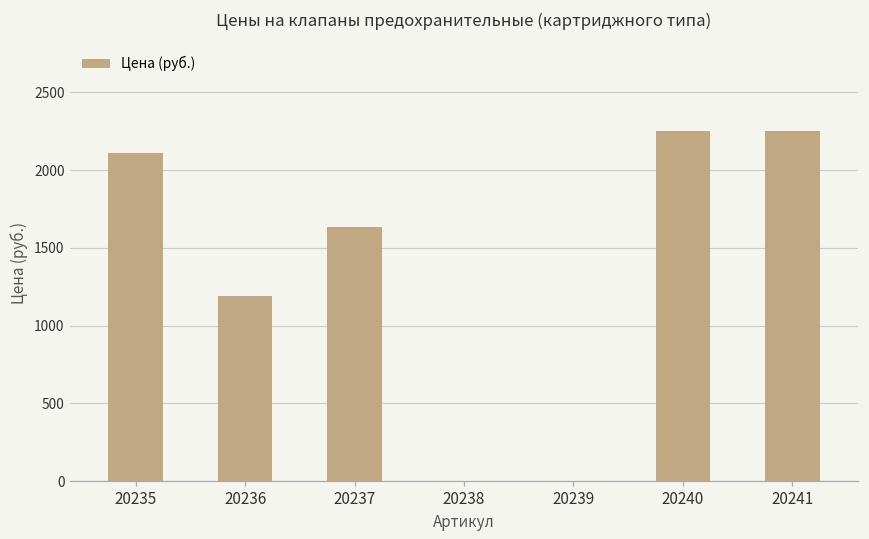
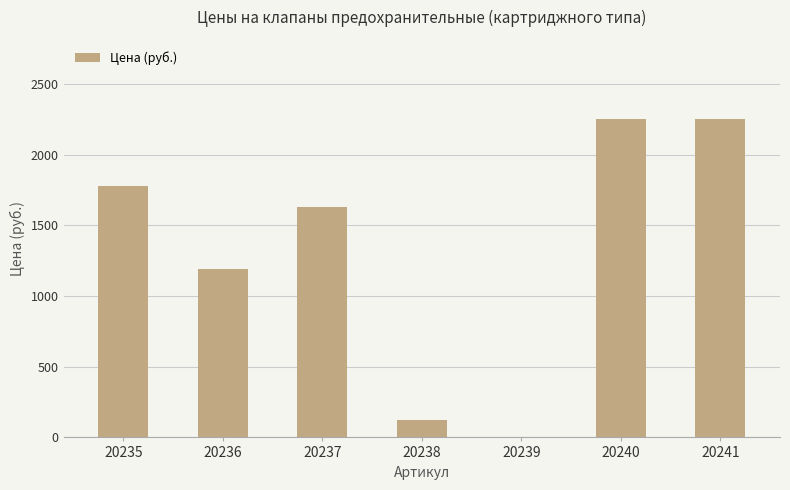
20235: 2110 -> 1780
20238: 0 -> 130
